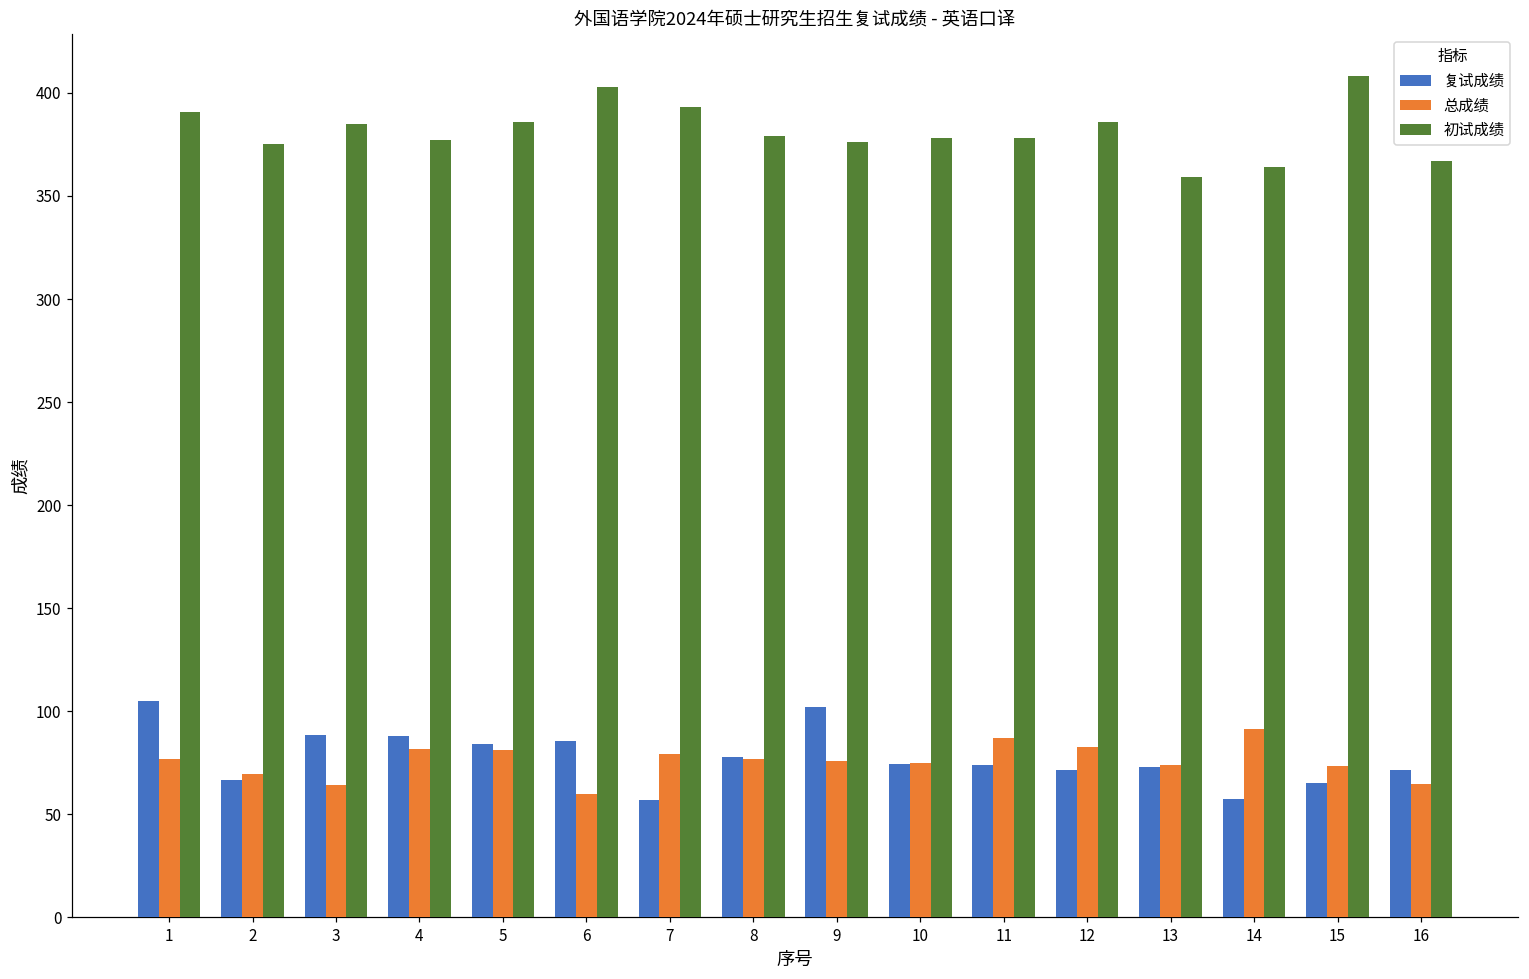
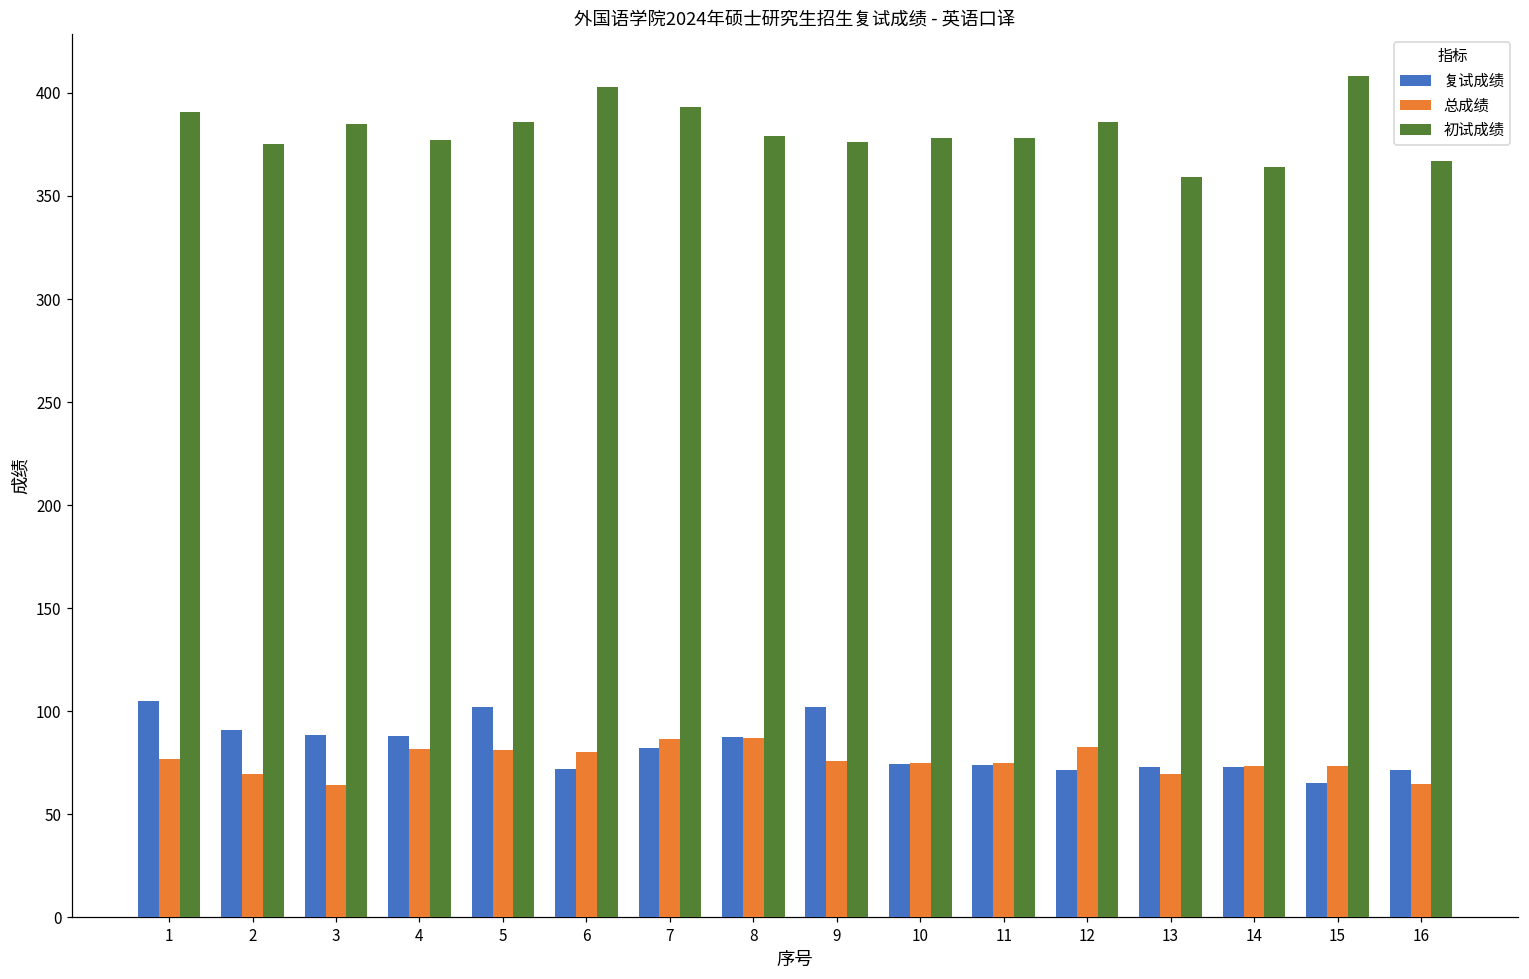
复试成绩, 2: 67 -> 91
复试成绩, 5: 84 -> 102
复试成绩, 6: 85 -> 72
总成绩, 6: 60 -> 80
复试成绩, 7: 57 -> 82
总成绩, 7: 79 -> 87
复试成绩, 8: 78 -> 87
总成绩, 8: 77 -> 87
总成绩, 11: 87 -> 75
总成绩, 13: 74 -> 69
复试成绩, 14: 57 -> 73
总成绩, 14: 91 -> 73
